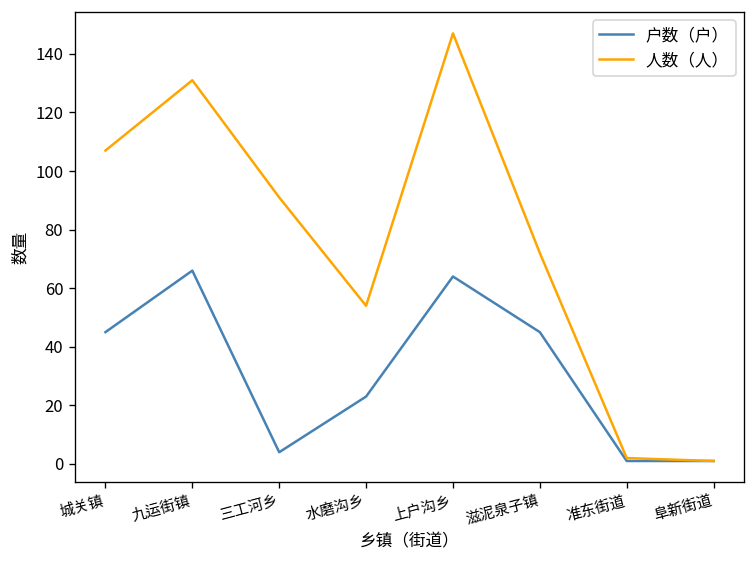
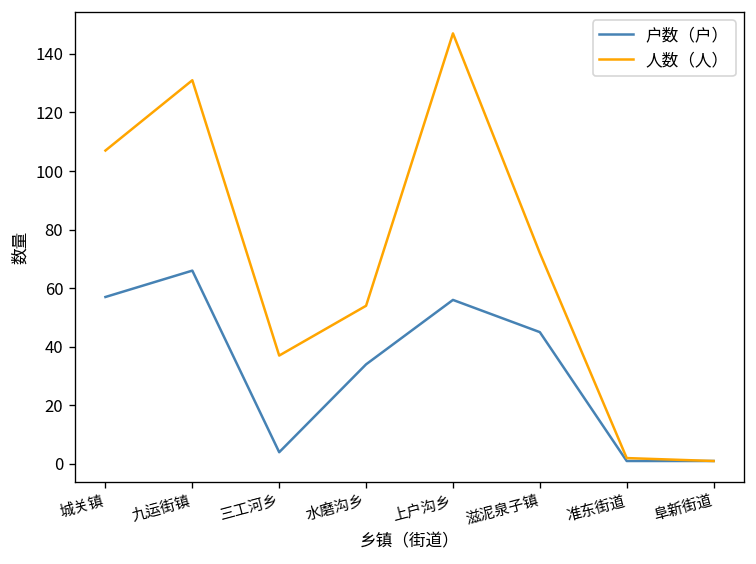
户数（户）, 城关镇: 45 -> 57
人数（人）, 三工河乡: 91 -> 37
户数（户）, 水磨沟乡: 23 -> 34
户数（户）, 上户沟乡: 64 -> 56
